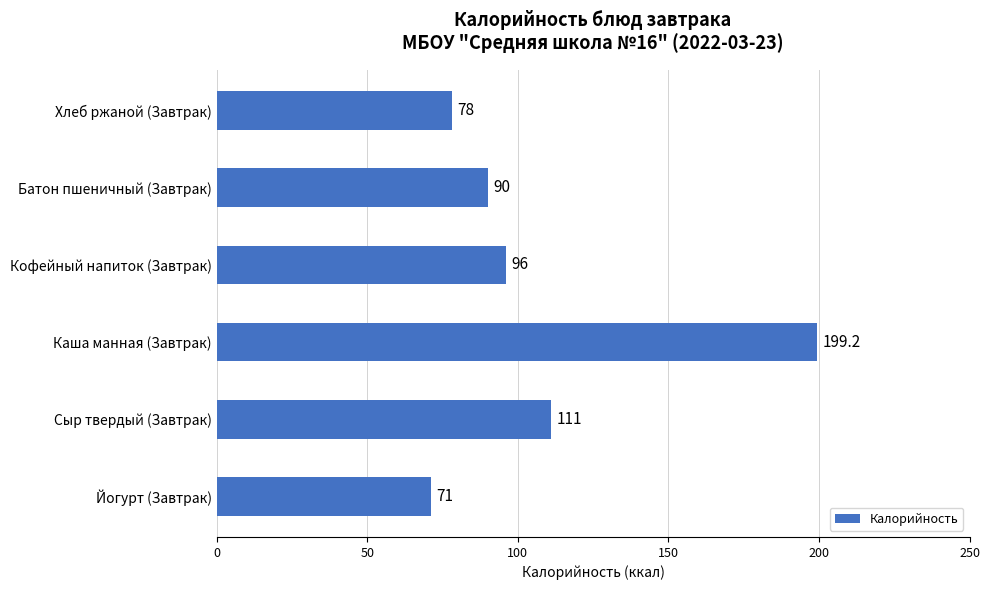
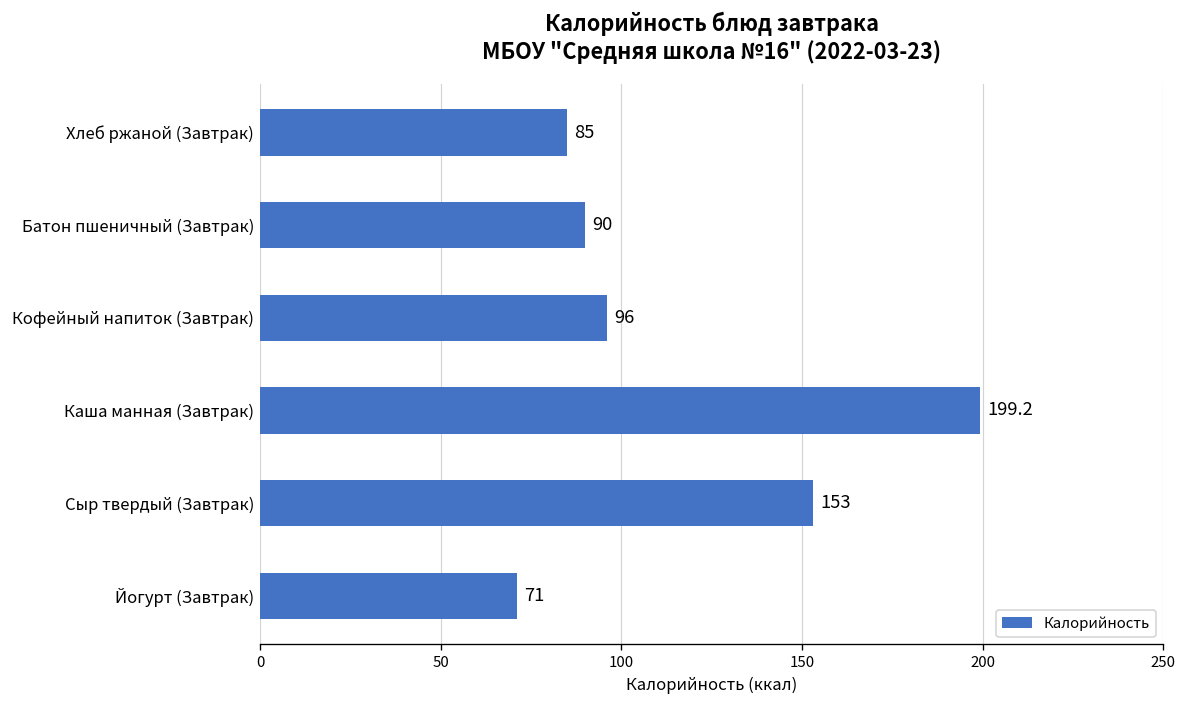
Хлеб ржаной (Завтрак): 78 -> 85
Сыр твердый (Завтрак): 111 -> 153
